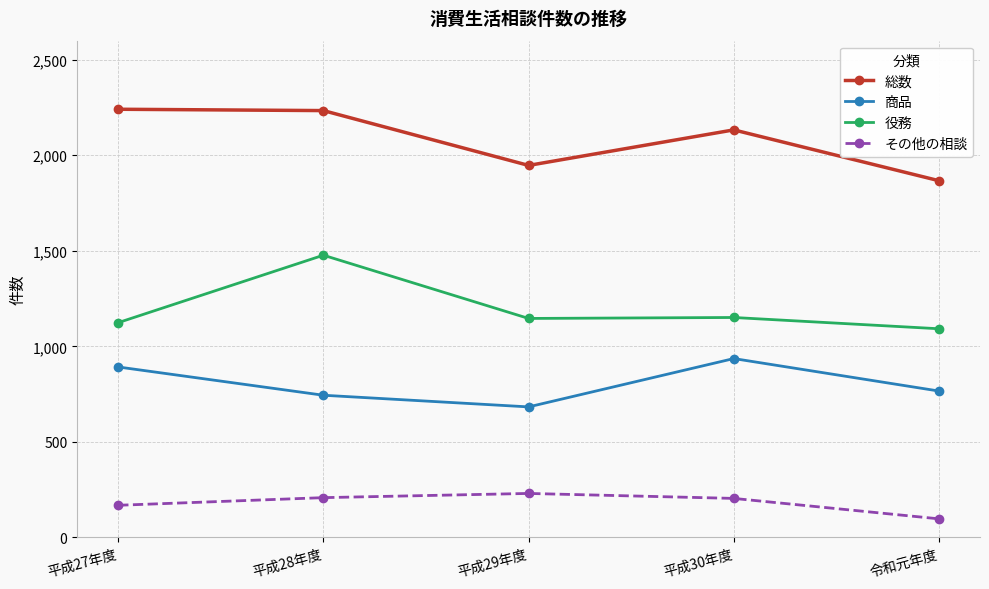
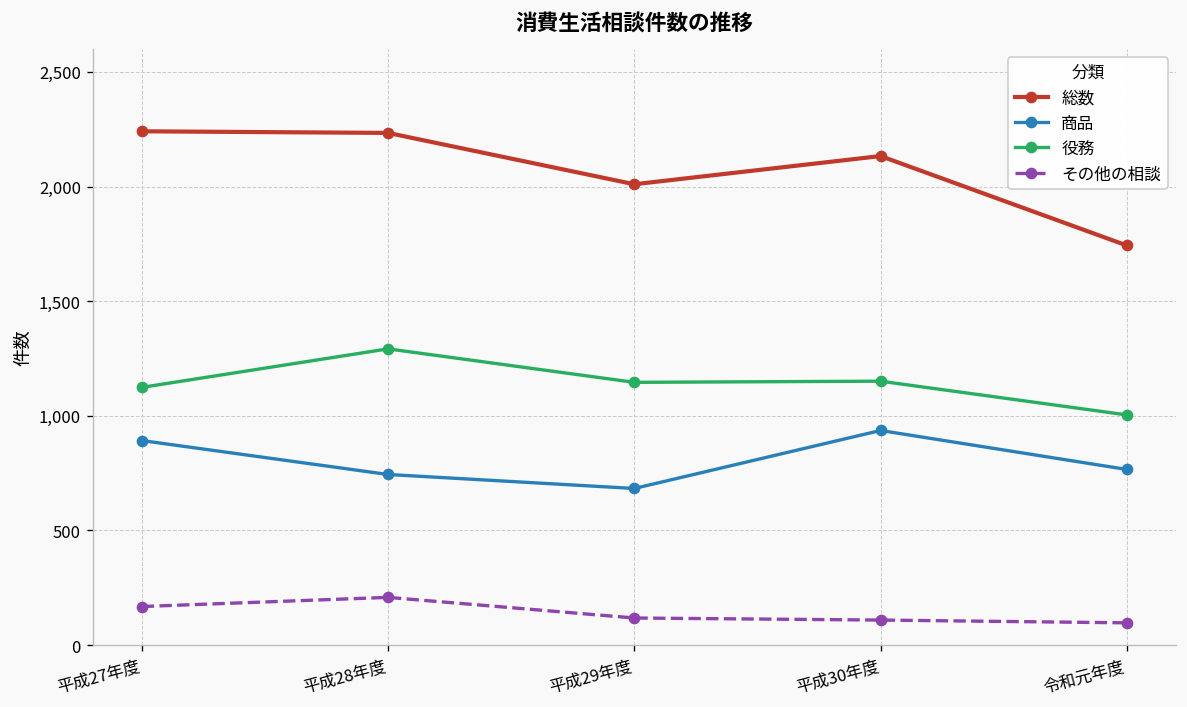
役務, 平成28年度: 1,480 -> 1,290
総数, 平成29年度: 1,950 -> 2,010
その他の相談, 平成29年度: 230 -> 120
その他の相談, 平成30年度: 200 -> 110
総数, 令和元年度: 1,870 -> 1,740
役務, 令和元年度: 1,090 -> 1,000
